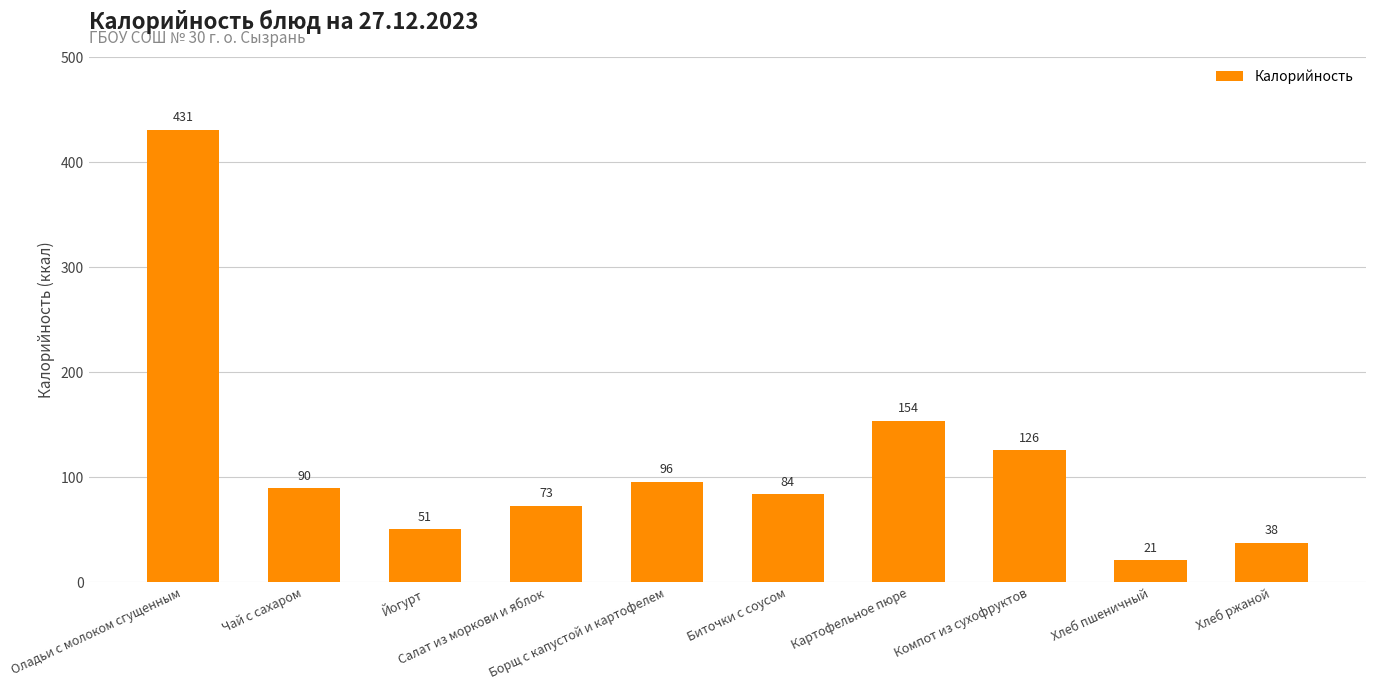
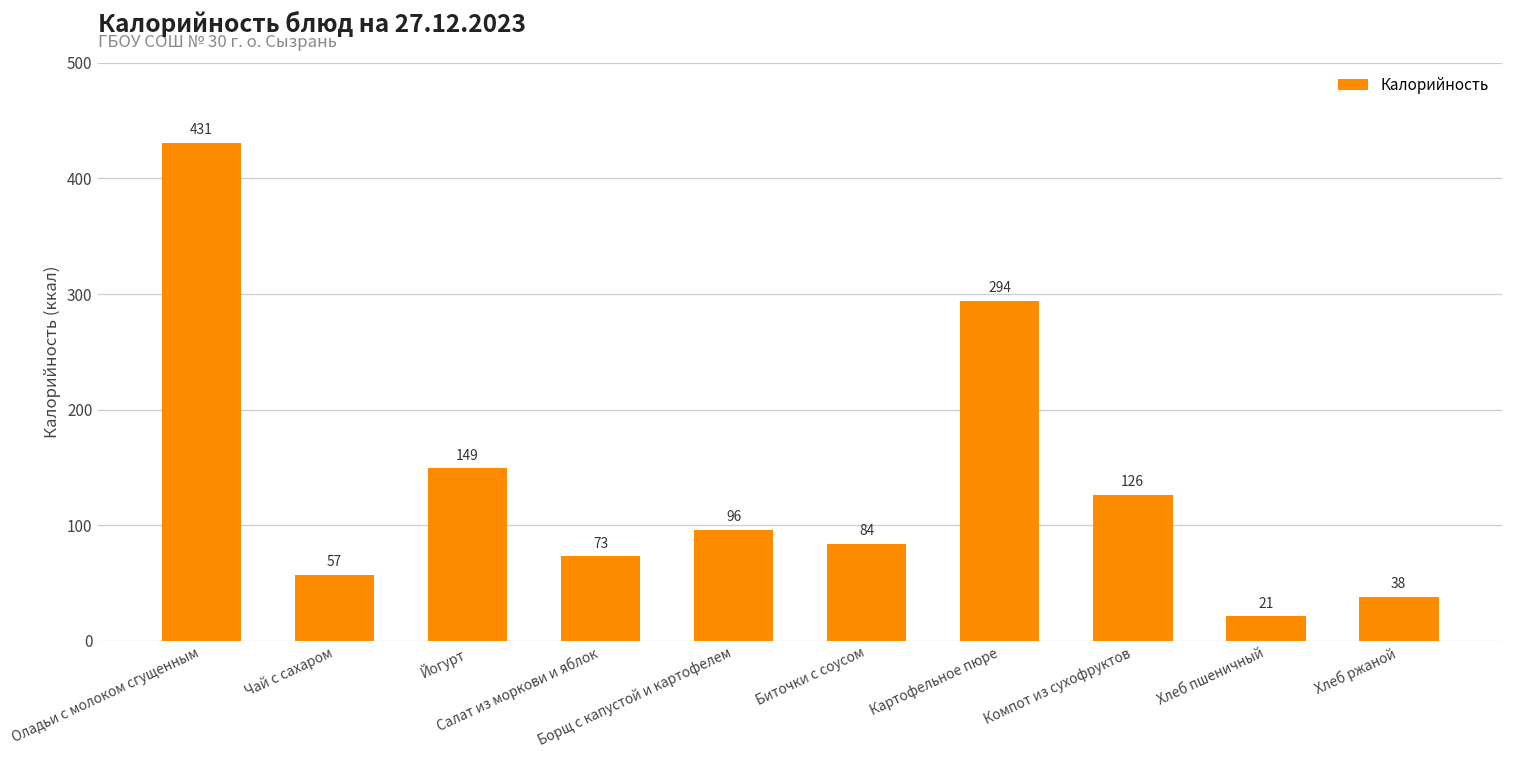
Чай с сахаром: 90 -> 57
Йогурт: 51 -> 149
Картофельное пюре: 154 -> 294
